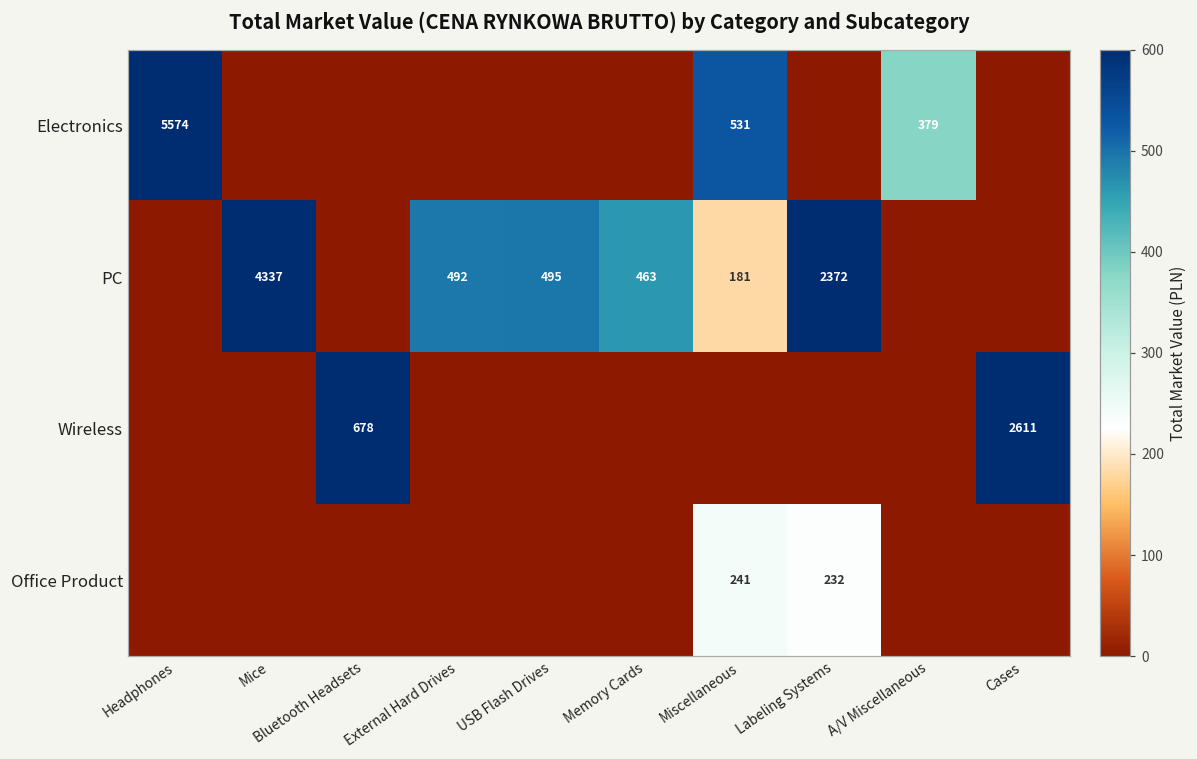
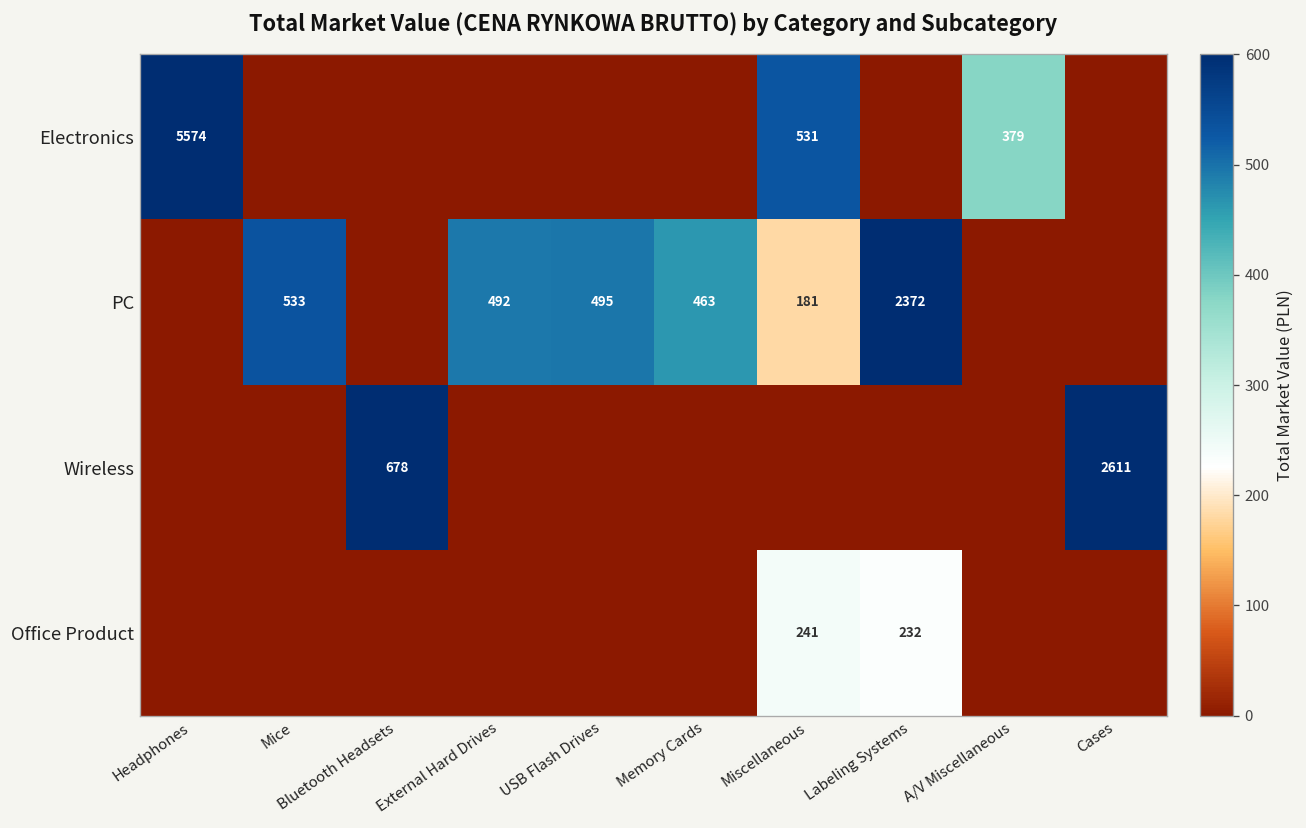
PC, Mice: 4337 -> 533
